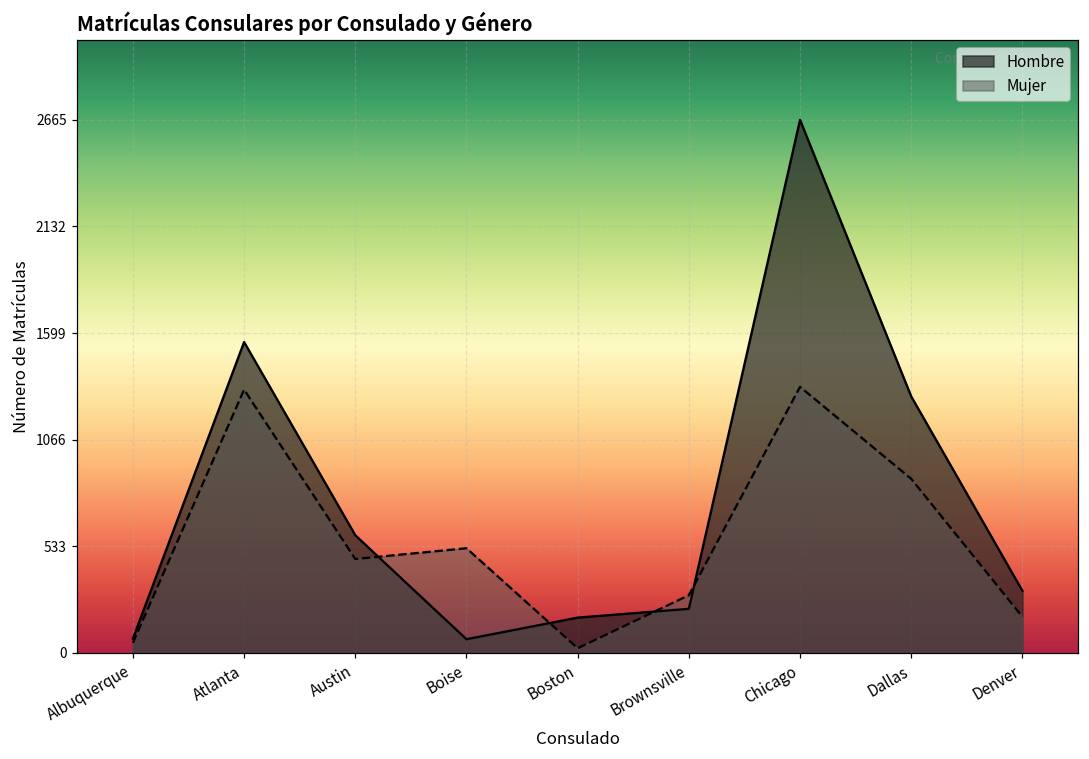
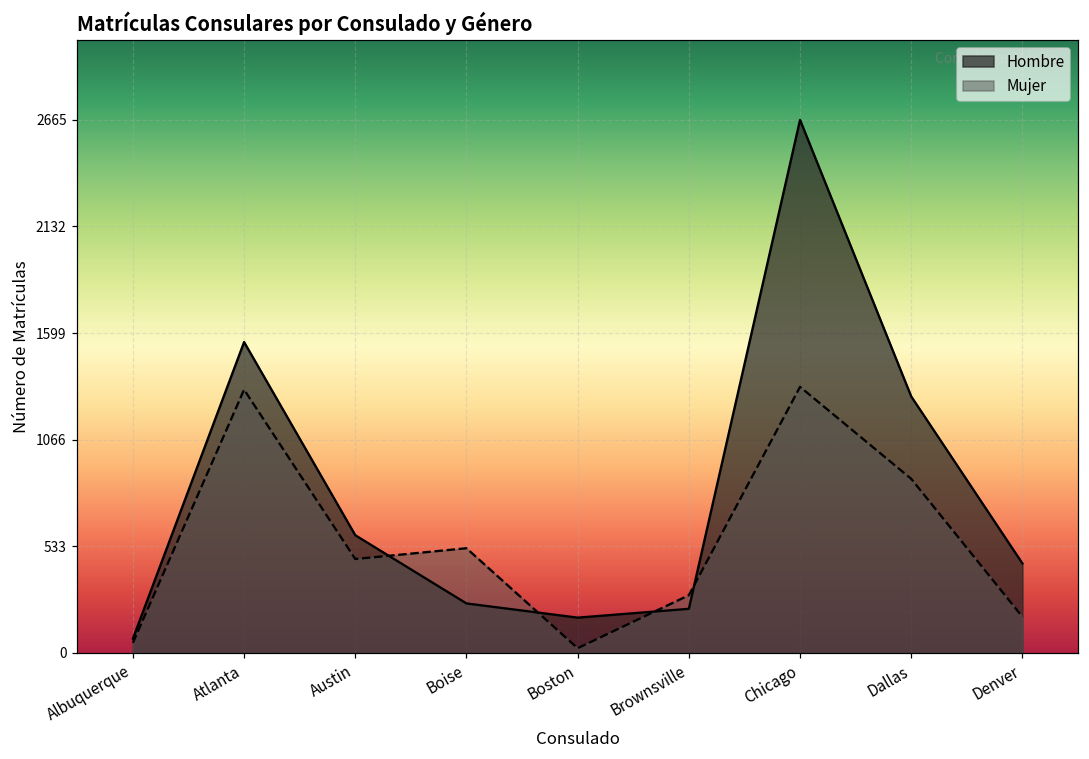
Hombre, Boise: 70 -> 250
Hombre, Denver: 310 -> 450
